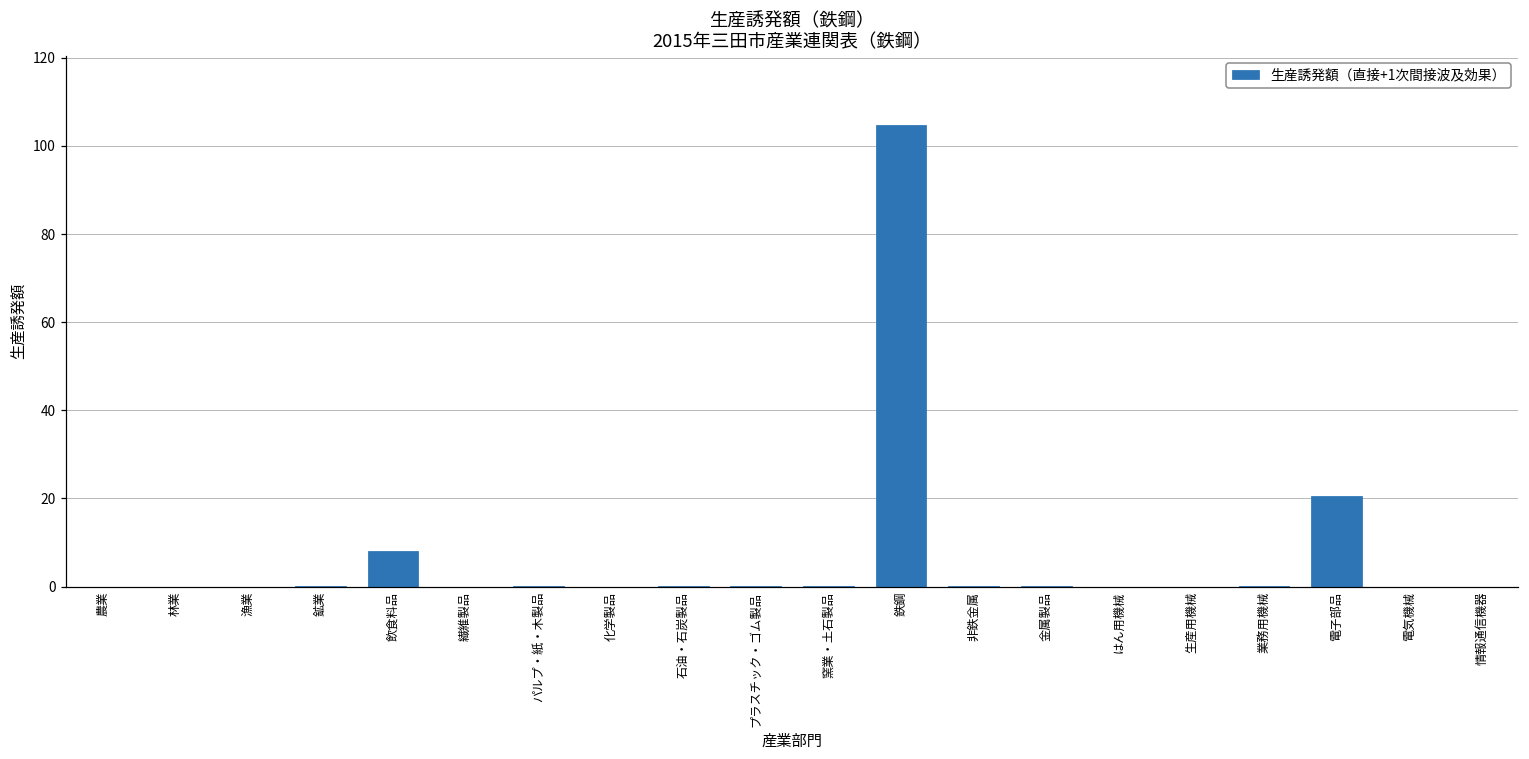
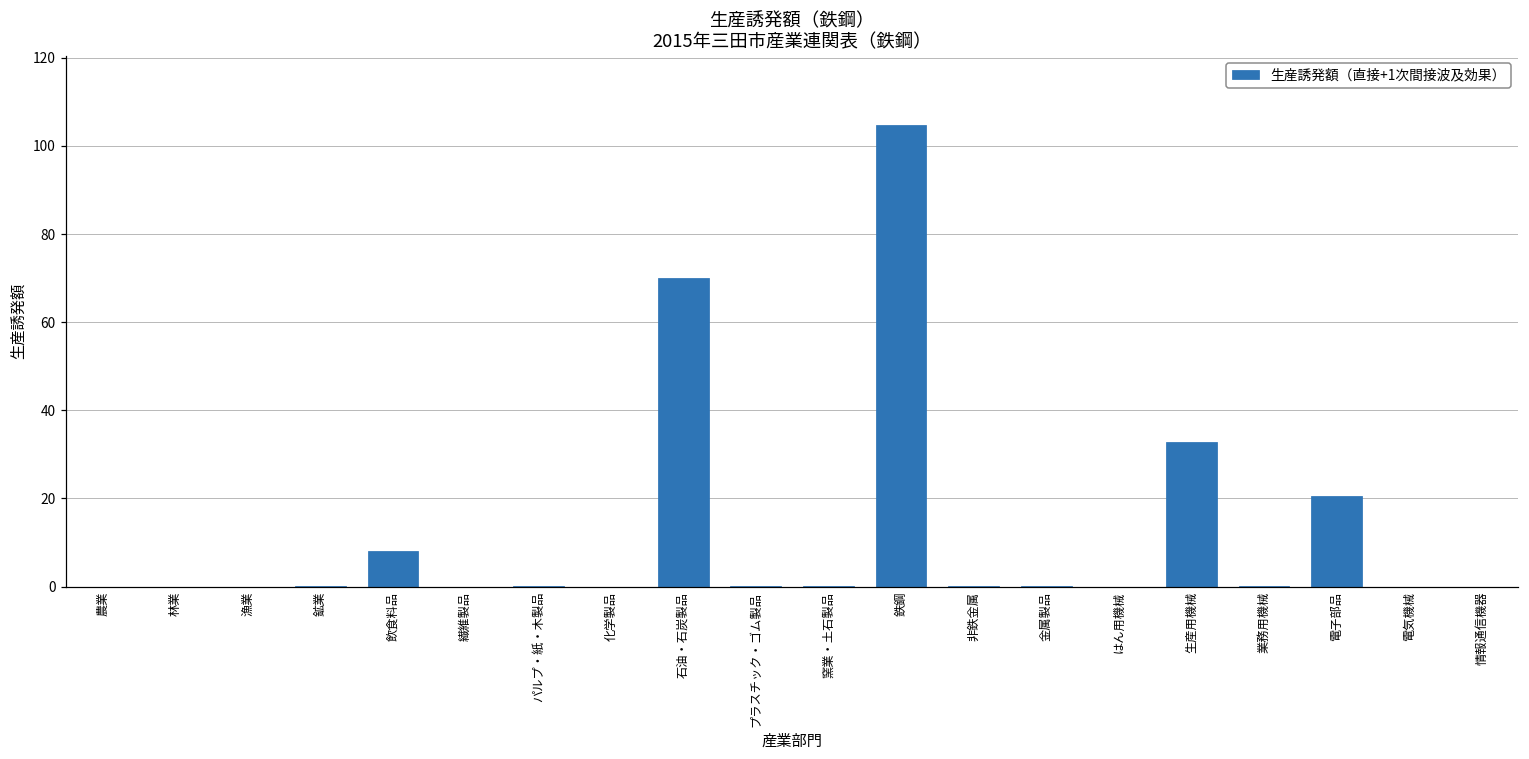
石油・石炭製品: 0 -> 70
生産用機械: 0 -> 33
